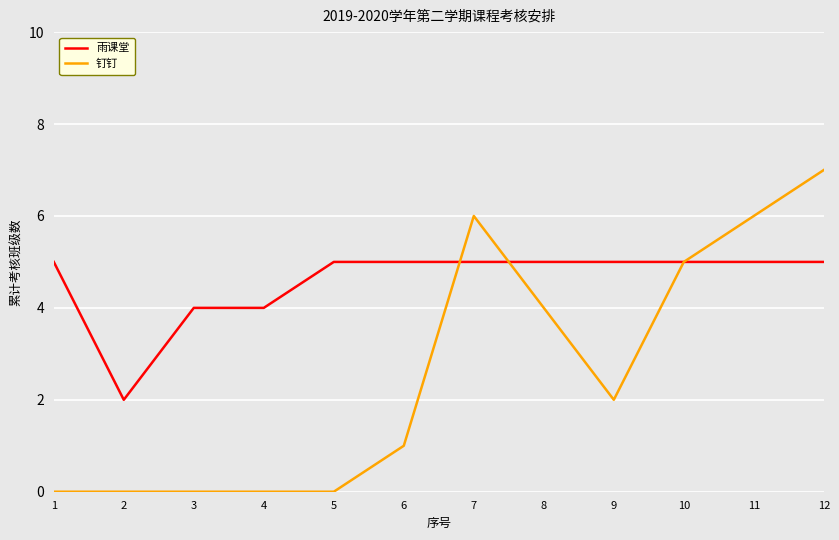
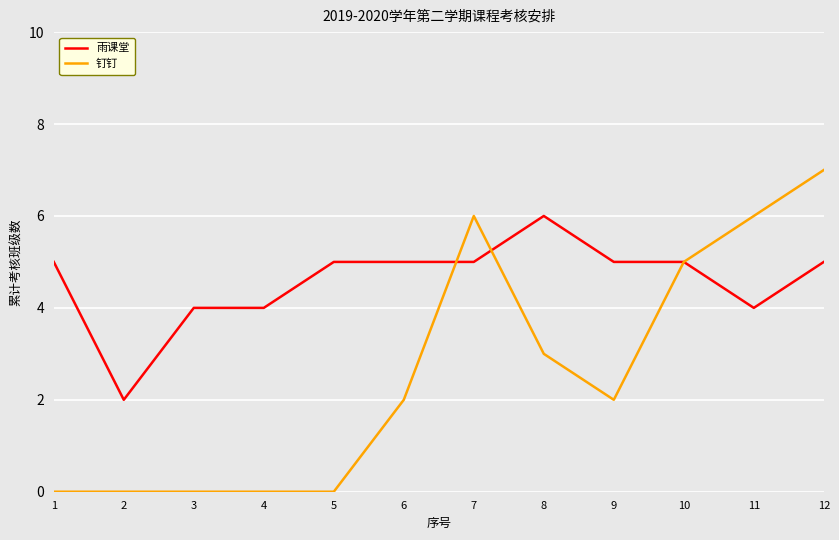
钉钉, 6: 1 -> 2
雨课堂, 8: 5 -> 6
钉钉, 8: 4 -> 3
雨课堂, 11: 5 -> 4
